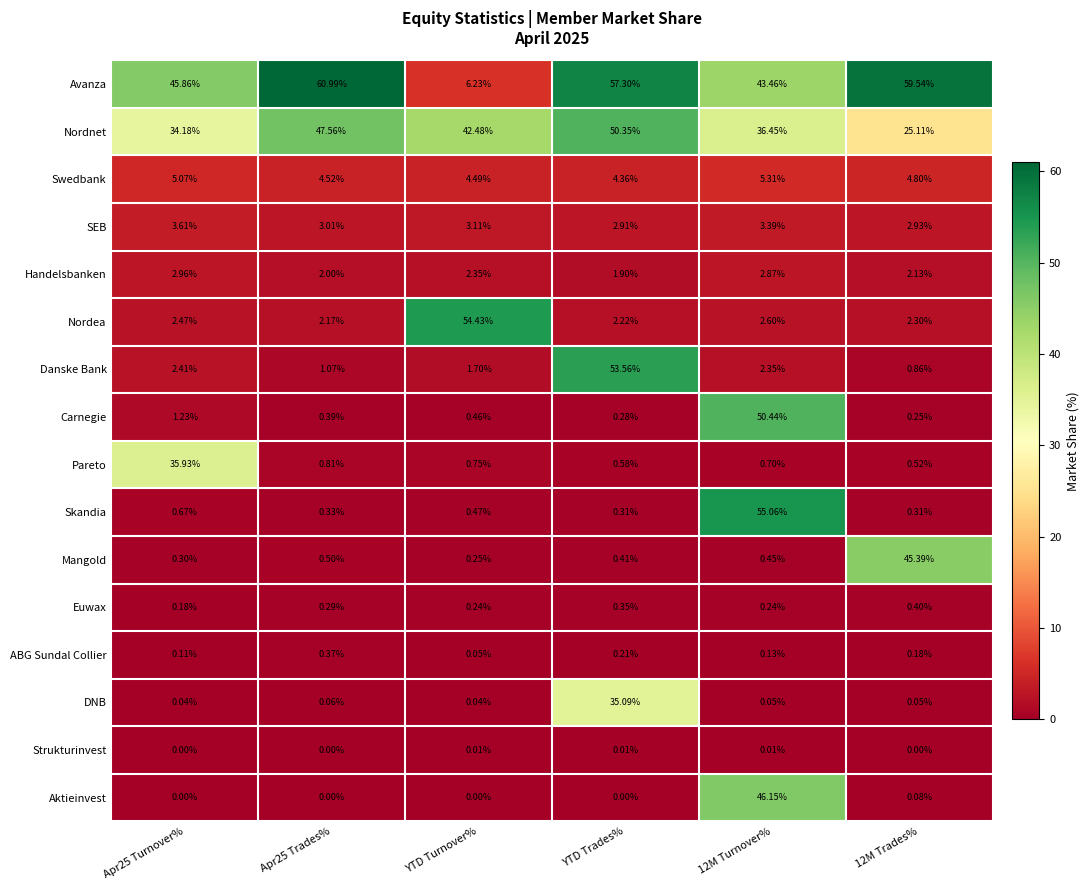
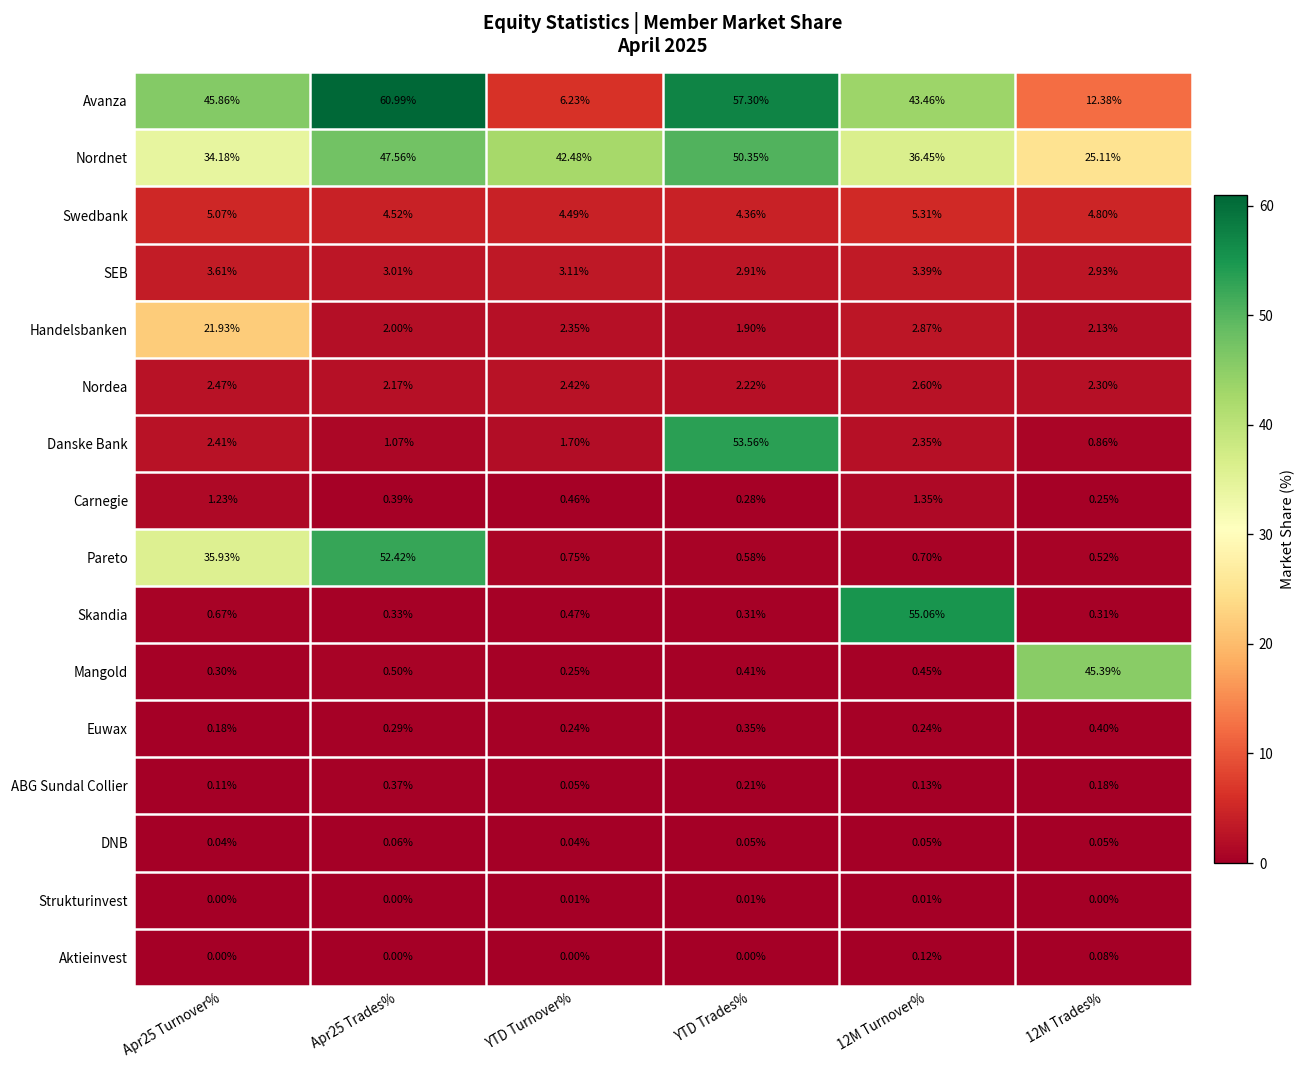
Avanza, 12M Trades%: 59.54% -> 12.38%
Handelsbanken, Apr25 Turnover%: 2.96% -> 21.93%
Nordea, YTD Turnover%: 54.43% -> 2.42%
Carnegie, 12M Turnover%: 50.44% -> 1.35%
Pareto, Apr25 Trades%: 0.81% -> 52.42%
DNB, YTD Trades%: 35.09% -> 0.05%
Aktieinvest, 12M Turnover%: 46.15% -> 0.12%
